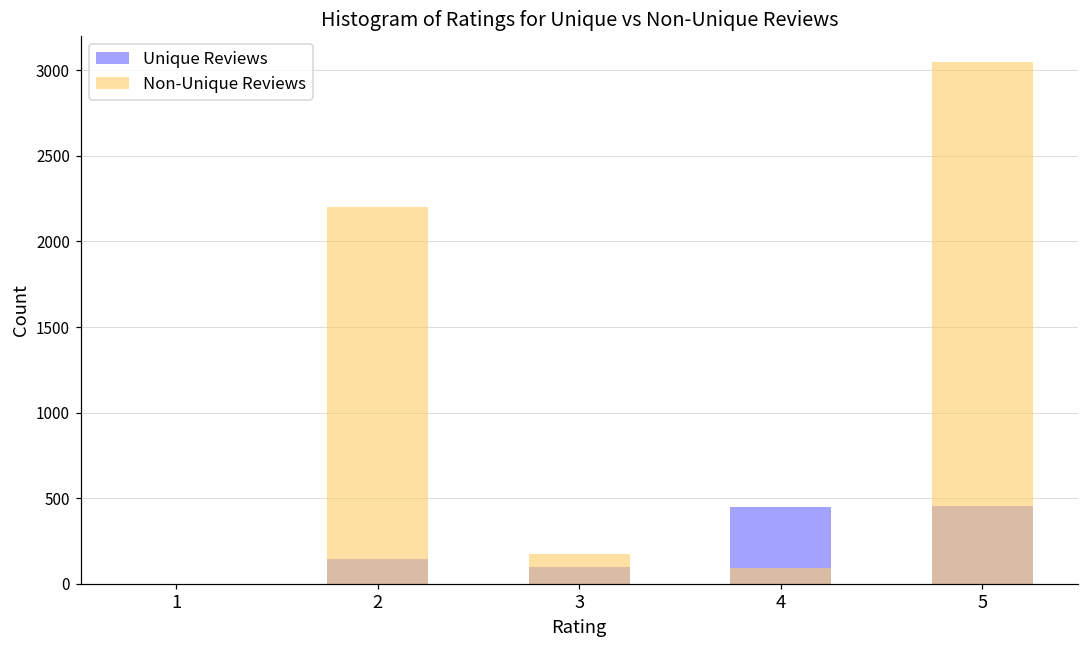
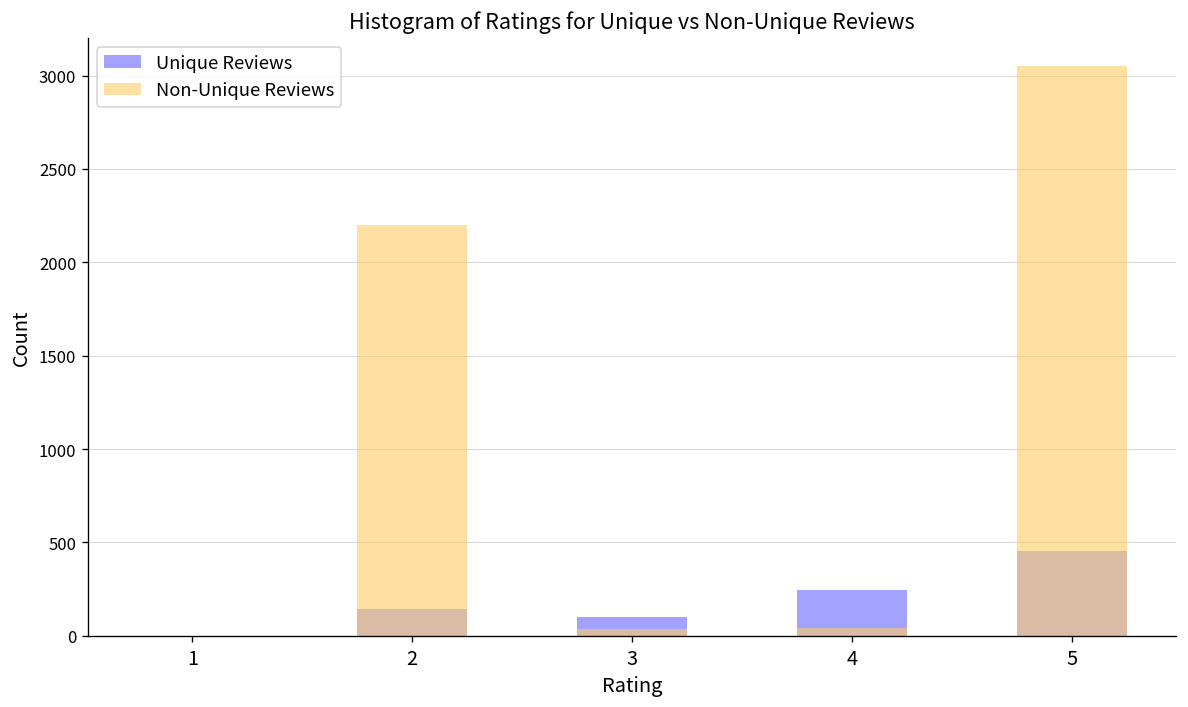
Non-Unique Reviews, 3: 180 -> 40
Unique Reviews, 4: 450 -> 250
Non-Unique Reviews, 4: 100 -> 40
